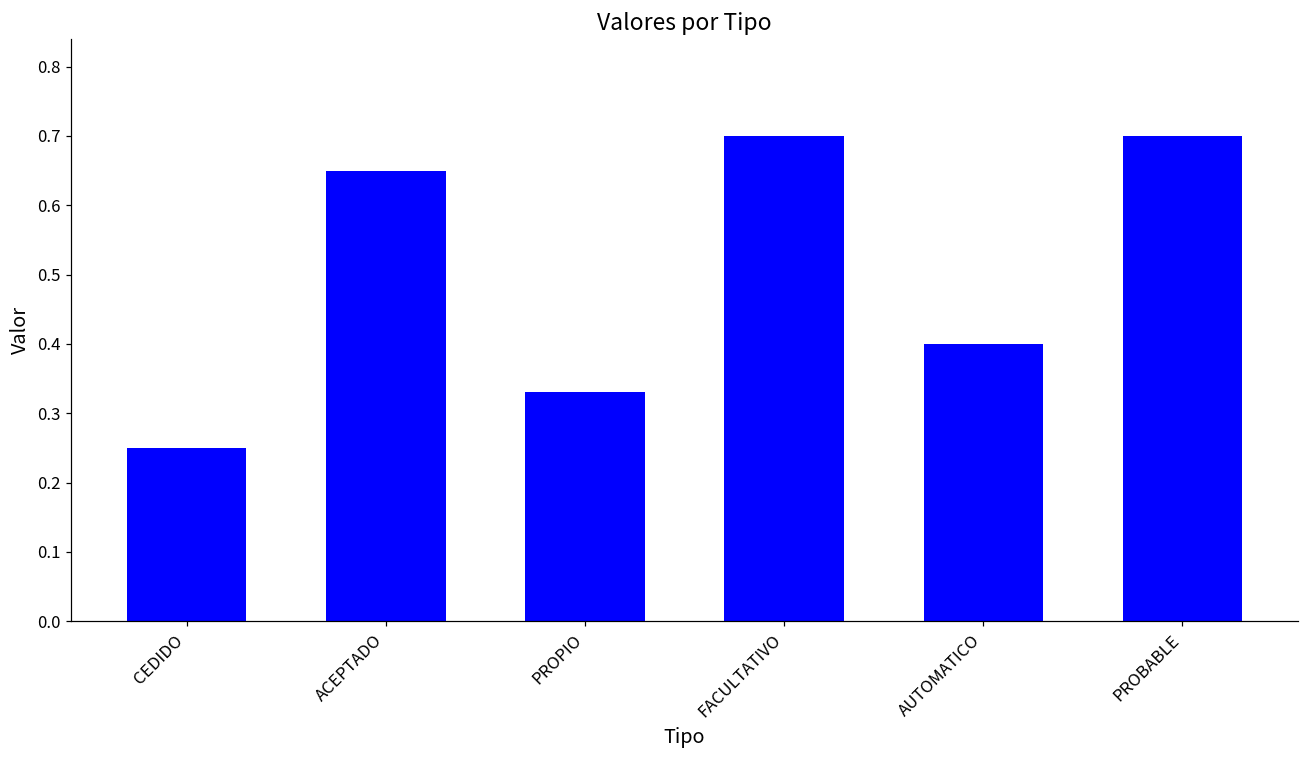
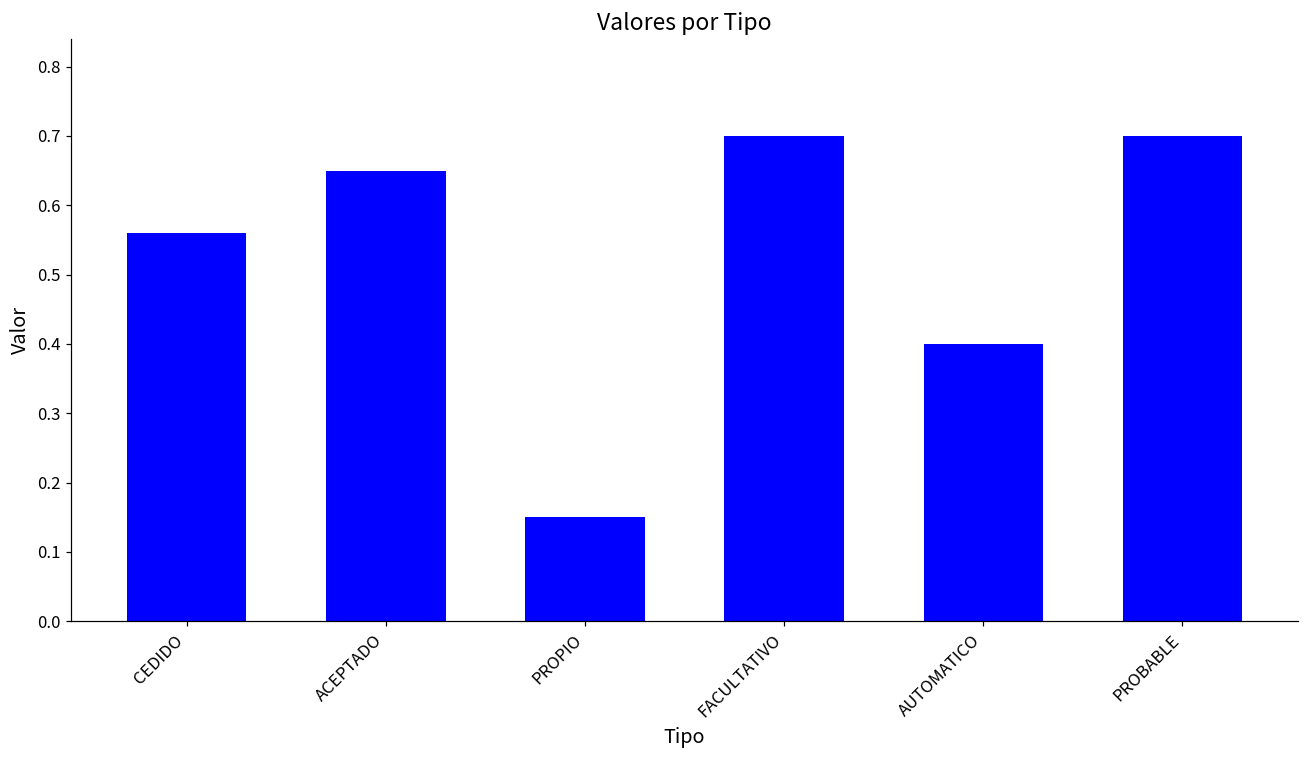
CEDIDO: 0.25 -> 0.56
PROPIO: 0.33 -> 0.15
